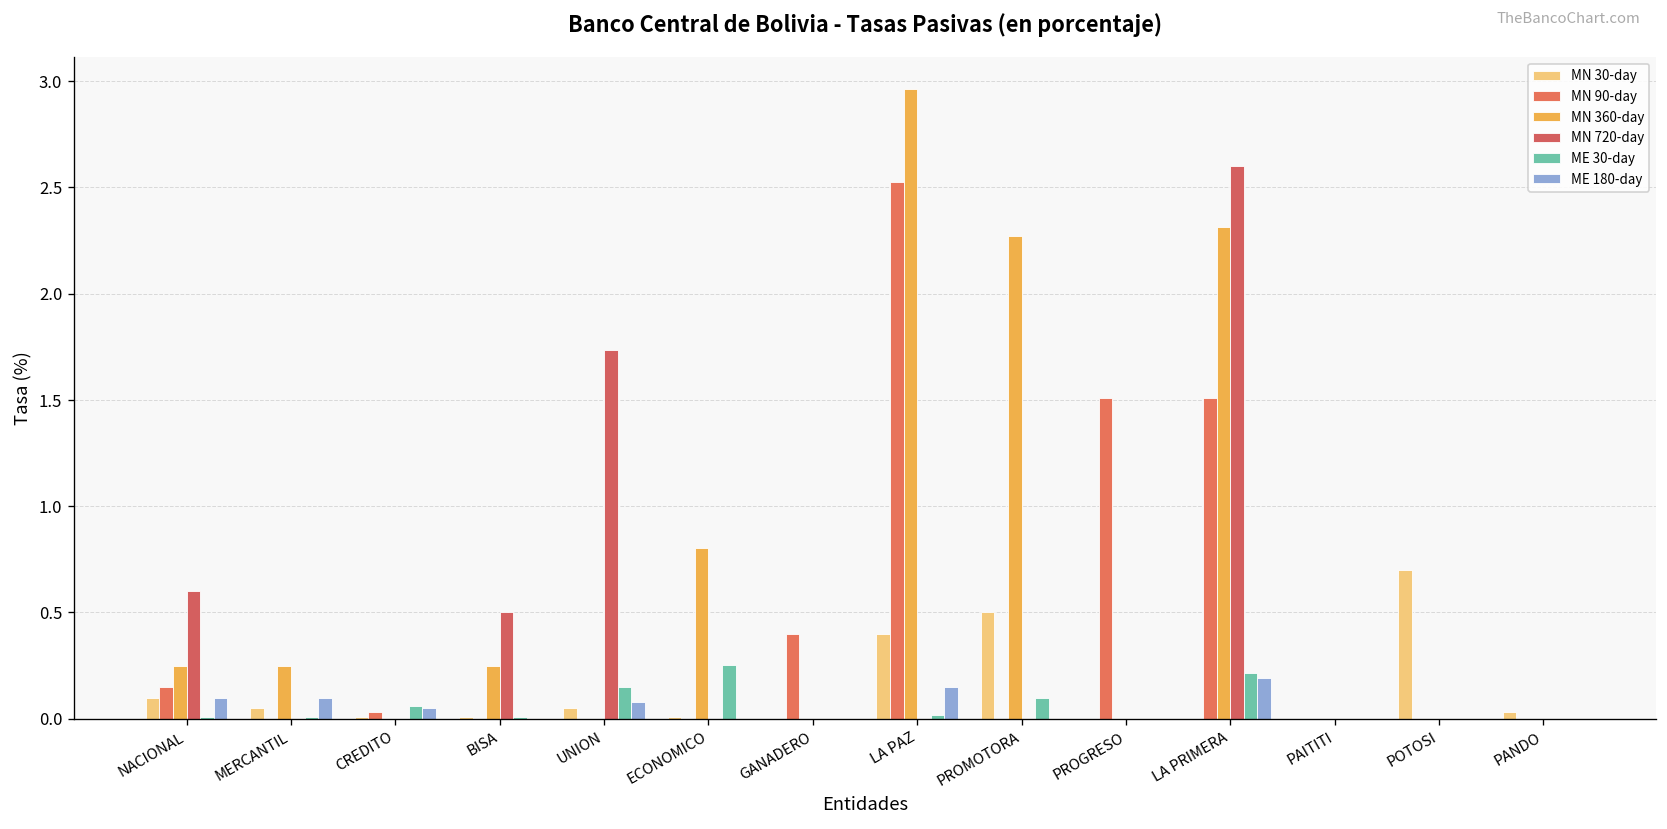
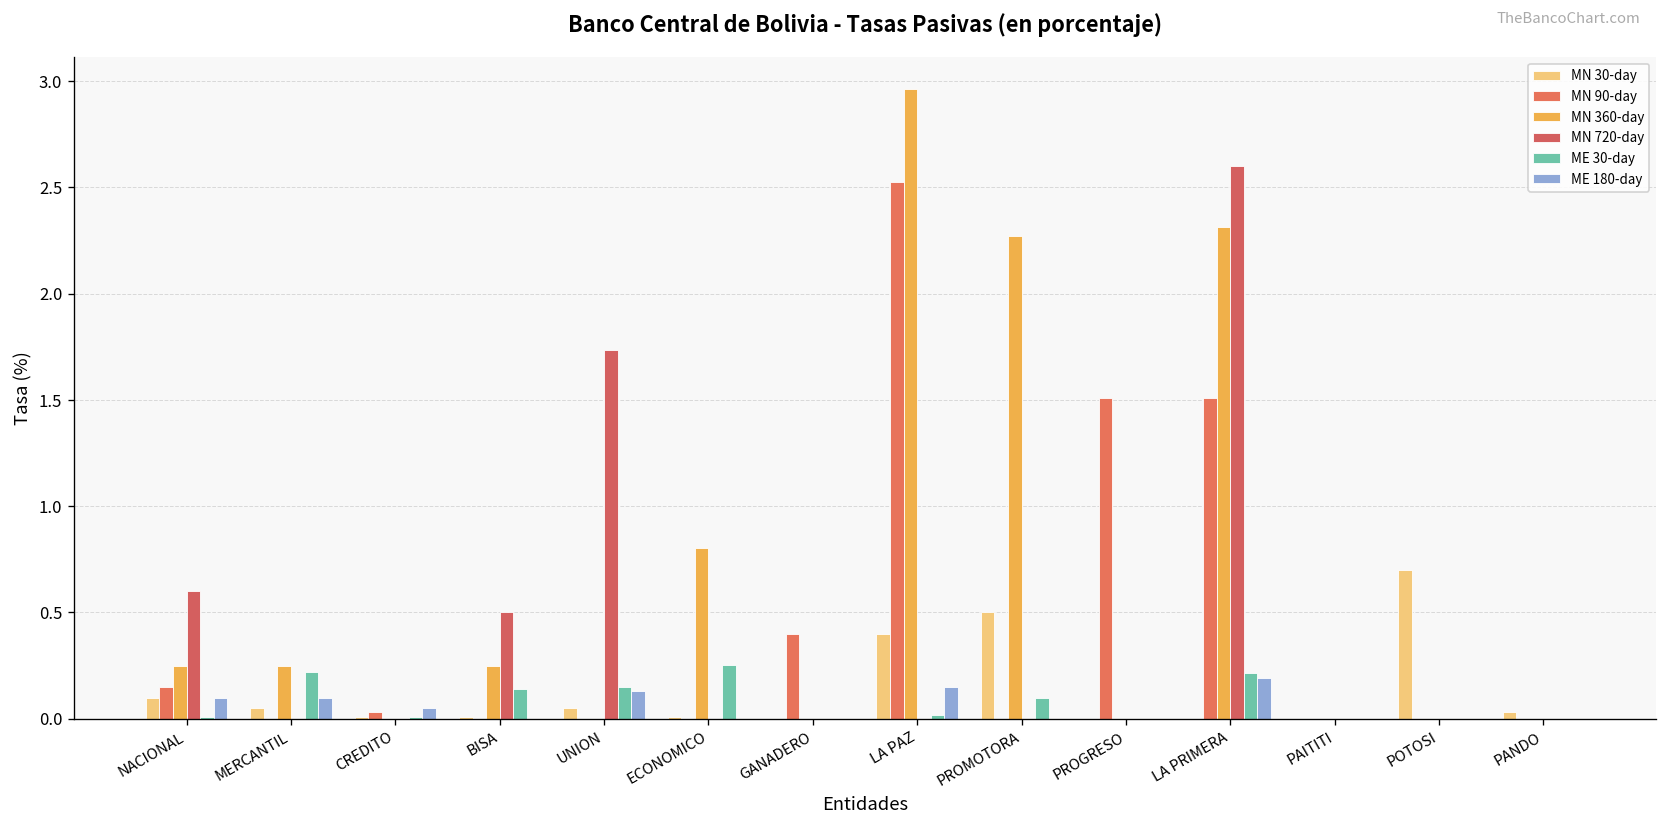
ME 30-day, MERCANTIL: 0.01 -> 0.22
ME 30-day, CREDITO: 0.06 -> 0.01
ME 30-day, BISA: 0.01 -> 0.14
ME 180-day, UNION: 0.08 -> 0.13
